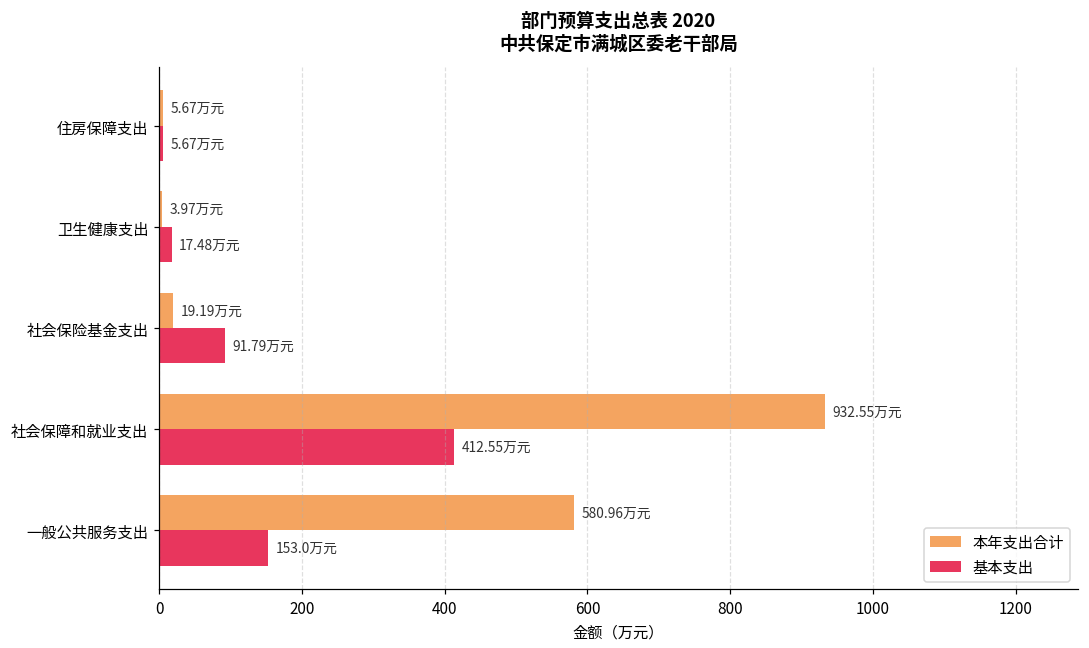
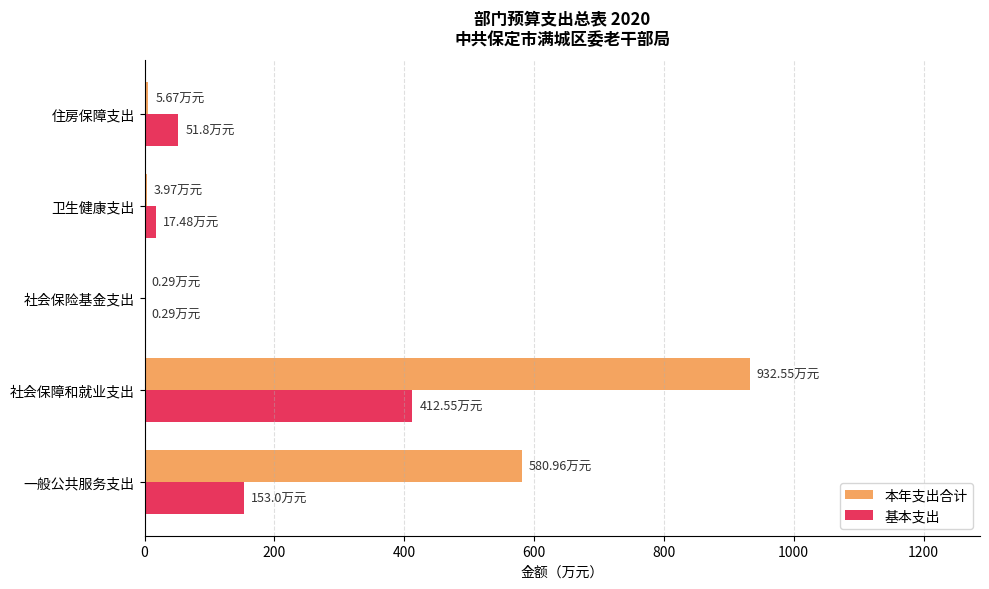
基本支出, 住房保障支出: 5.67 -> 51.8
本年支出合计, 社会保险基金支出: 19.19 -> 0.29
基本支出, 社会保险基金支出: 91.79 -> 0.29
